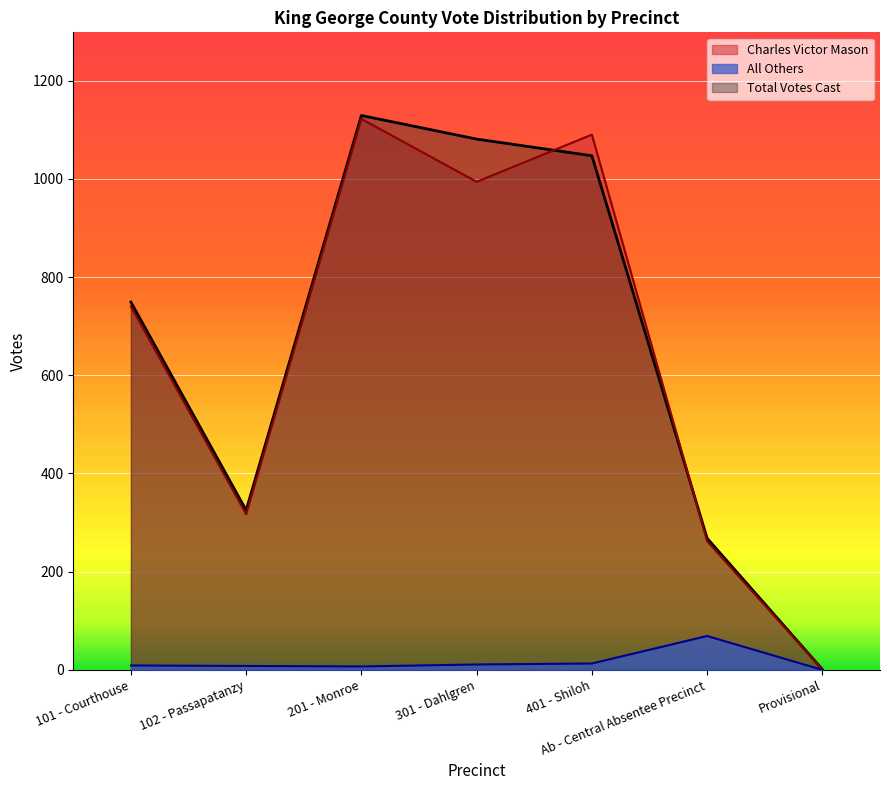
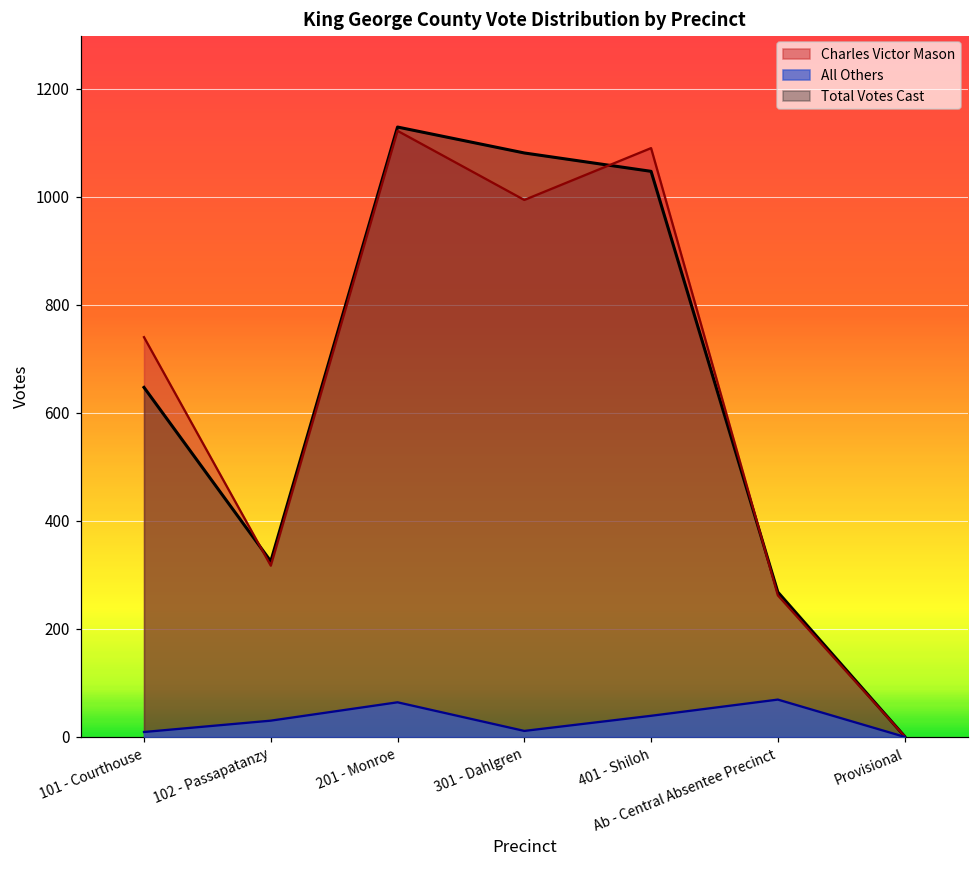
Total Votes Cast, 101 - Courthouse: 750 -> 650
All Others, 102 - Passapatanzy: 10 -> 30
All Others, 201 - Monroe: 10 -> 60
All Others, 401 - Shiloh: 10 -> 40
